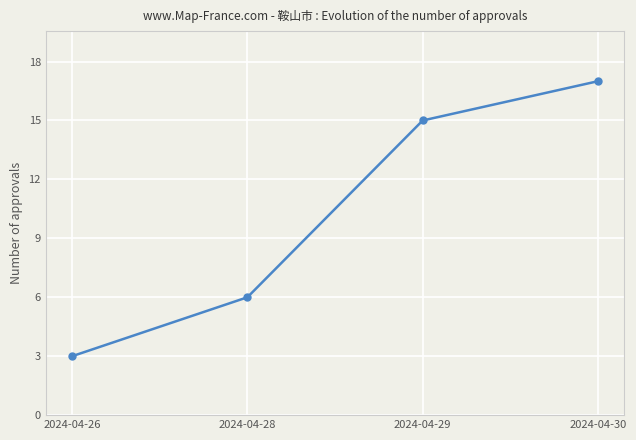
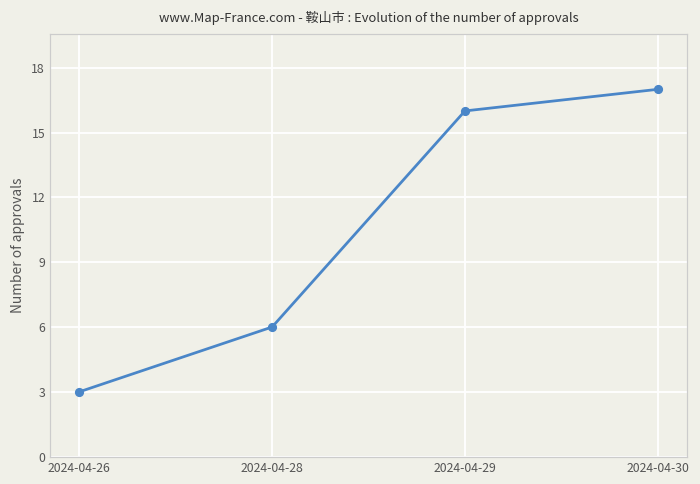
2024-04-29: 15 -> 16
